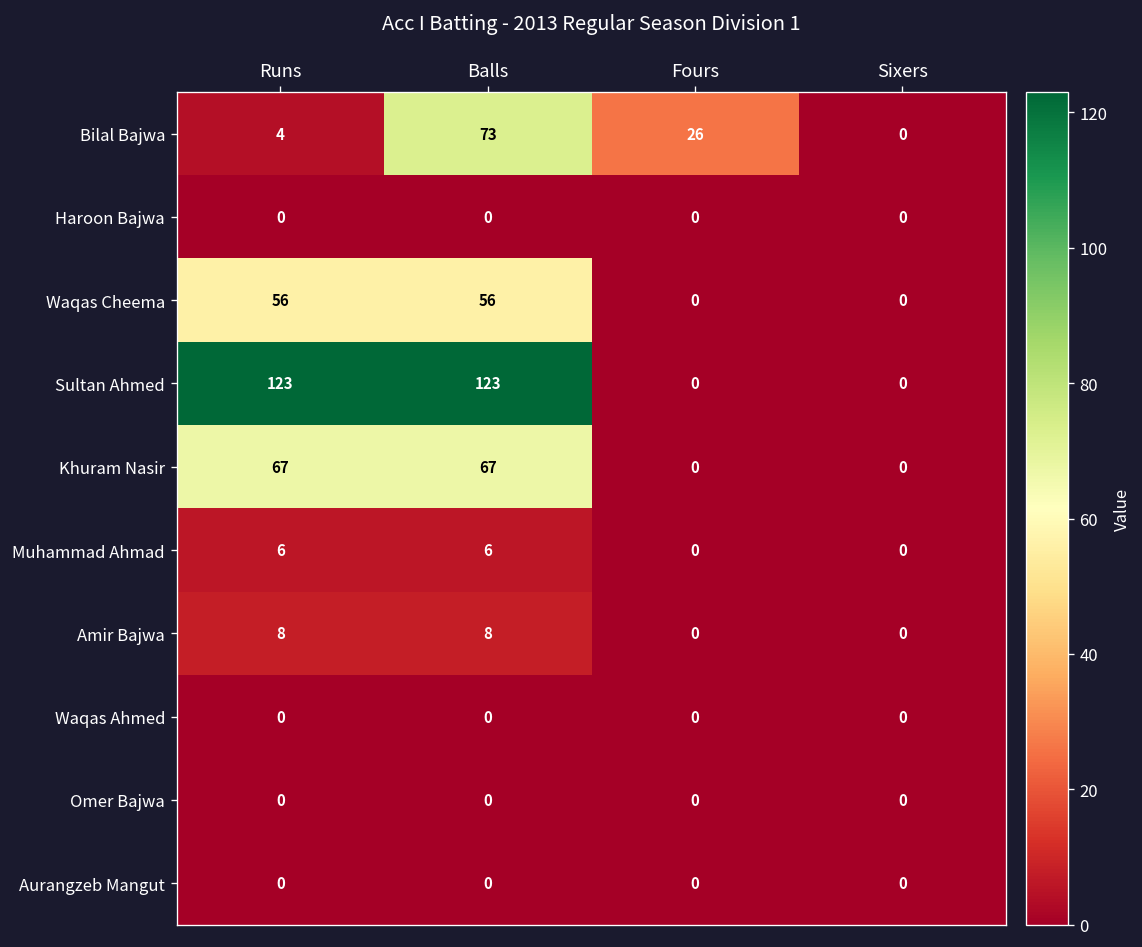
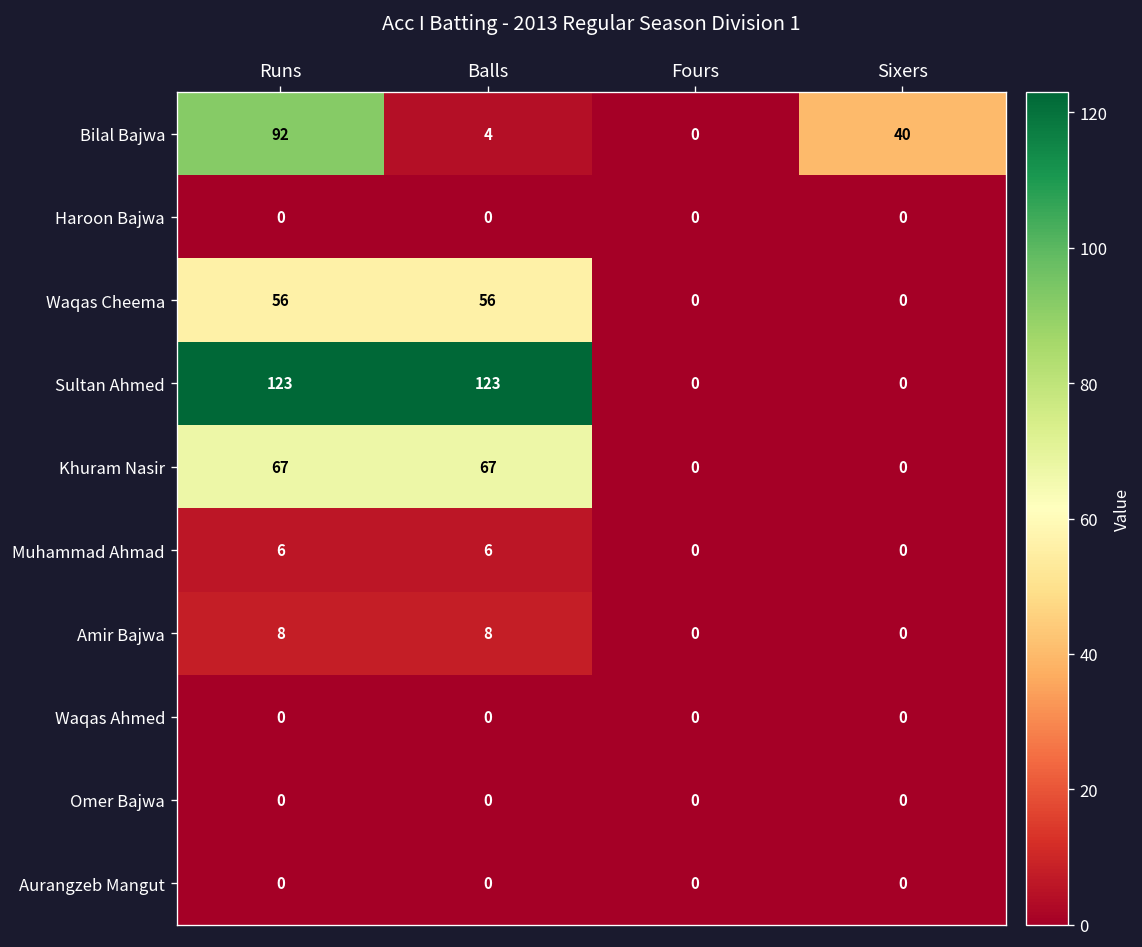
Bilal Bajwa, Runs: 4 -> 92
Bilal Bajwa, Balls: 73 -> 4
Bilal Bajwa, Fours: 26 -> 0
Bilal Bajwa, Sixers: 0 -> 40
